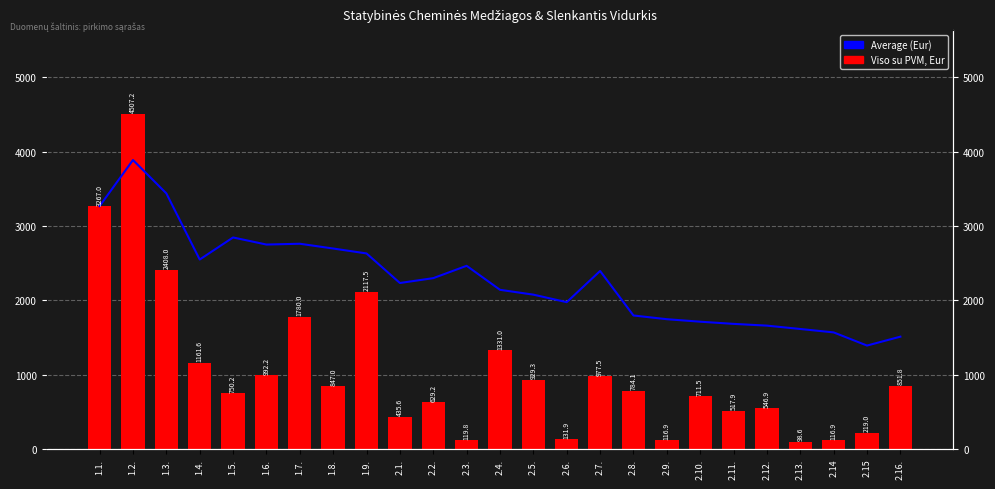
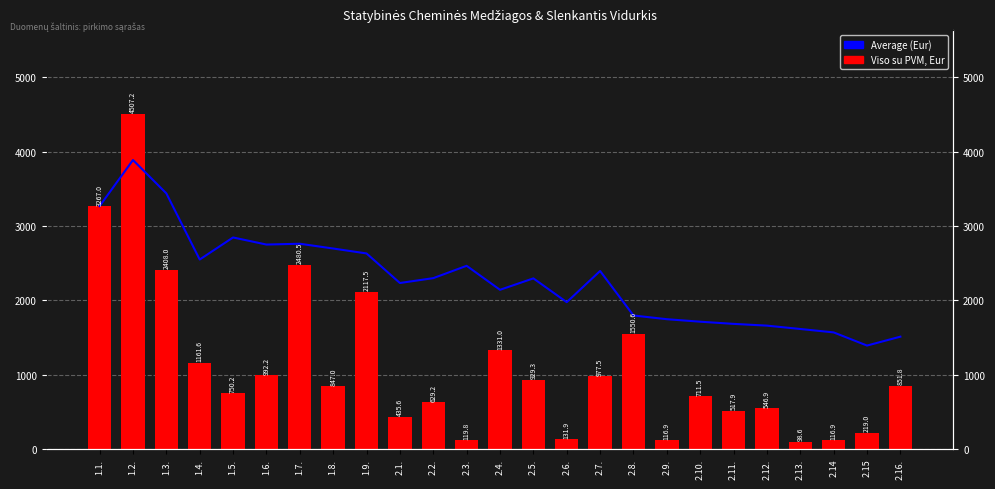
Viso su PVM, Eur, 1.7.: 1780.0 -> 2480.5
Average (Eur), 2.5.: 2100 -> 2300
Viso su PVM, Eur, 2.8.: 784.1 -> 1550.6
